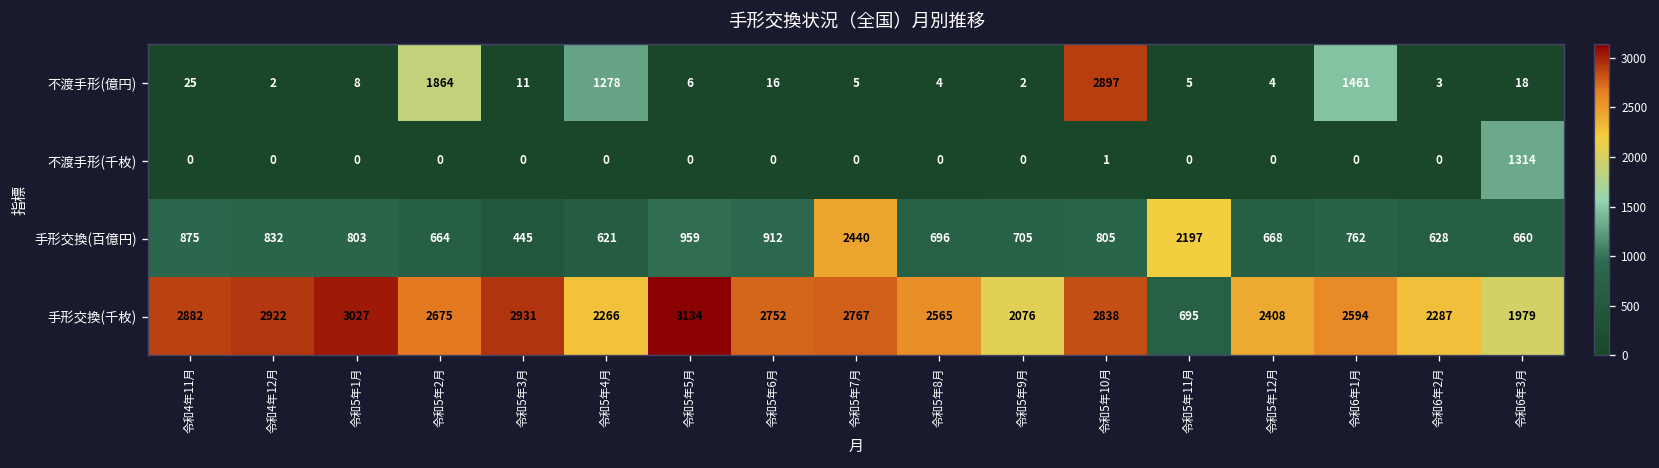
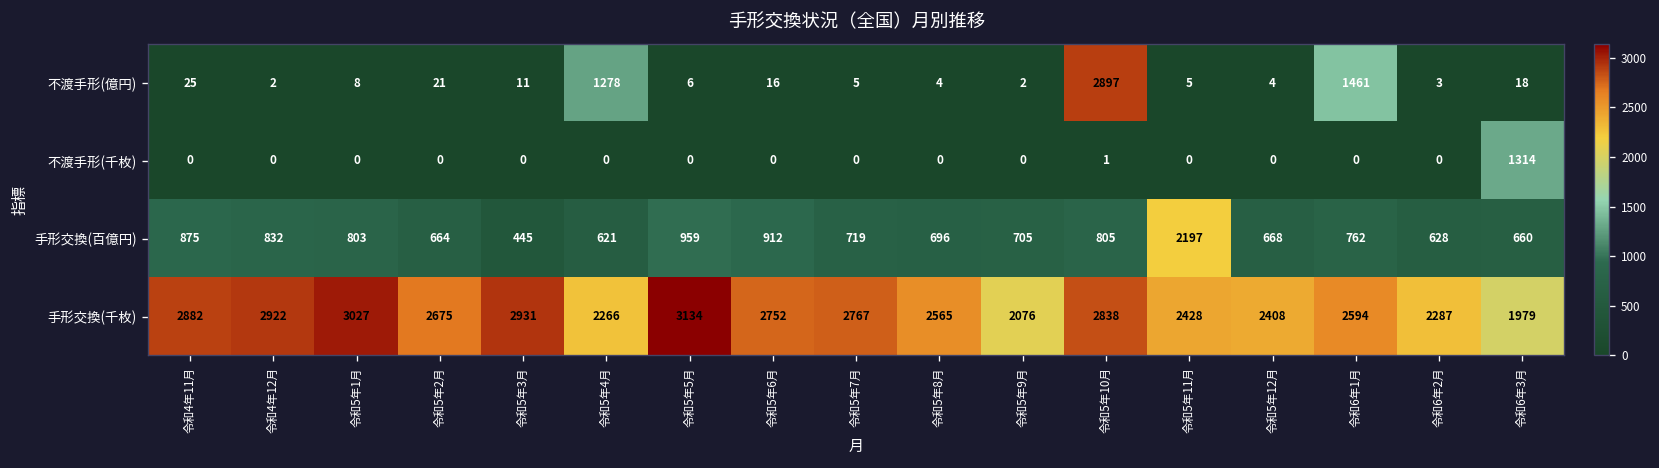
不渡手形(億円), 令和5年2月: 1864 -> 21
手形交換(百億円), 令和5年7月: 2440 -> 719
手形交換(千枚), 令和5年11月: 695 -> 2428
